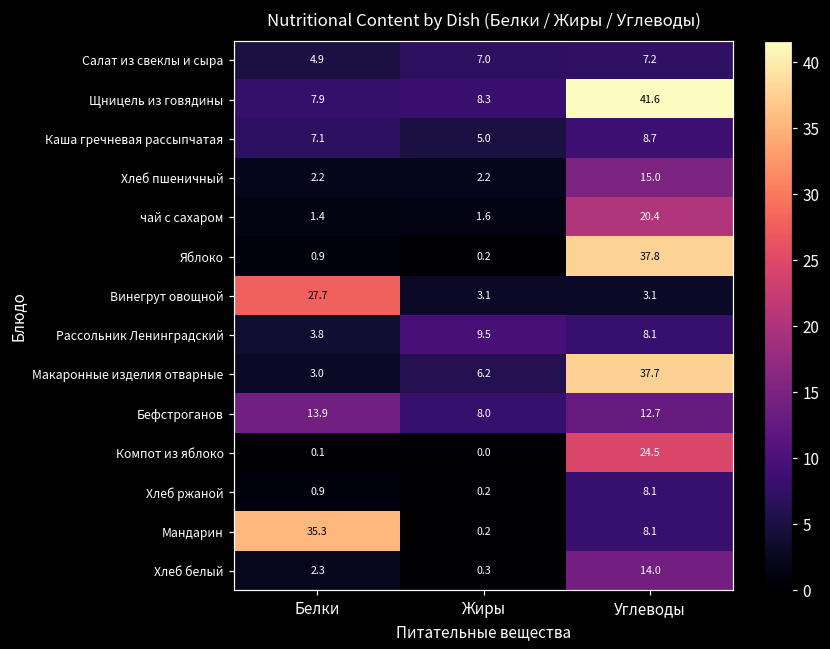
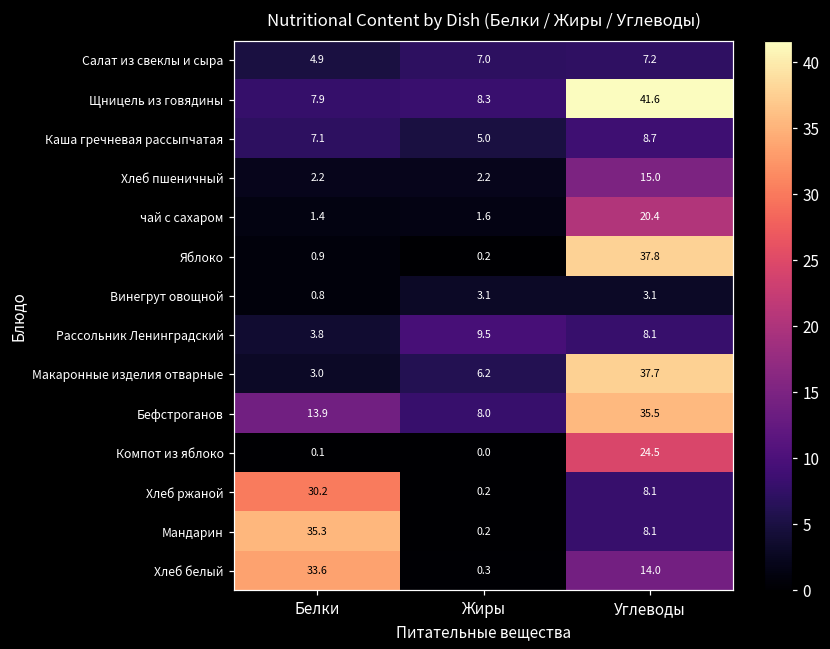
Винегрут овощной, Белки: 27.7 -> 0.8
Бефстроганов, Углеводы: 12.7 -> 35.5
Хлеб ржаной, Белки: 0.9 -> 30.2
Хлеб белый, Белки: 2.3 -> 33.6
